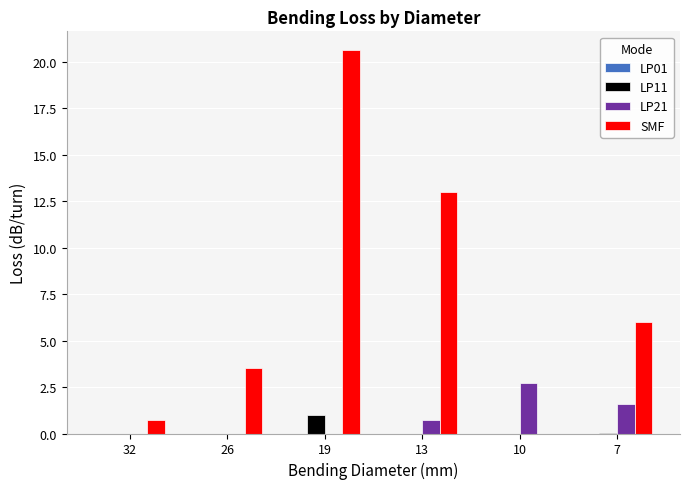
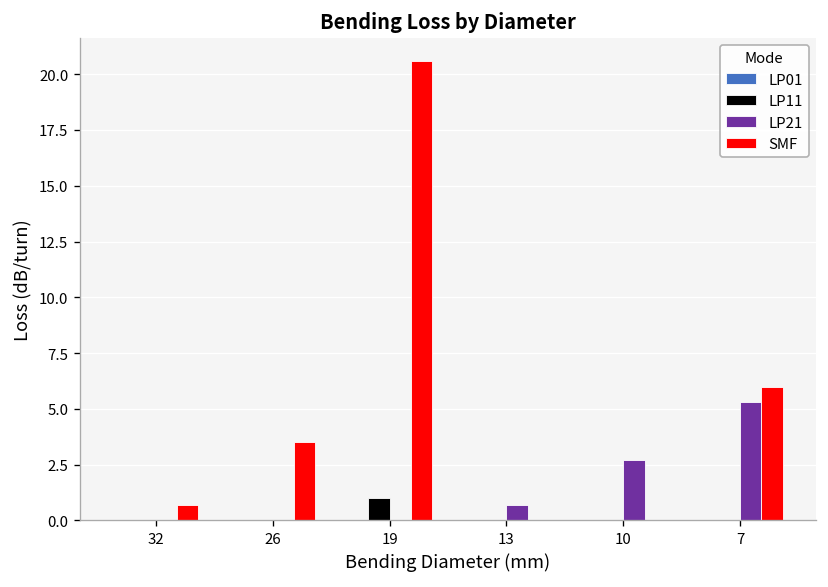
SMF, 13: 13 -> 0
LP21, 7: 1.6 -> 5.3
